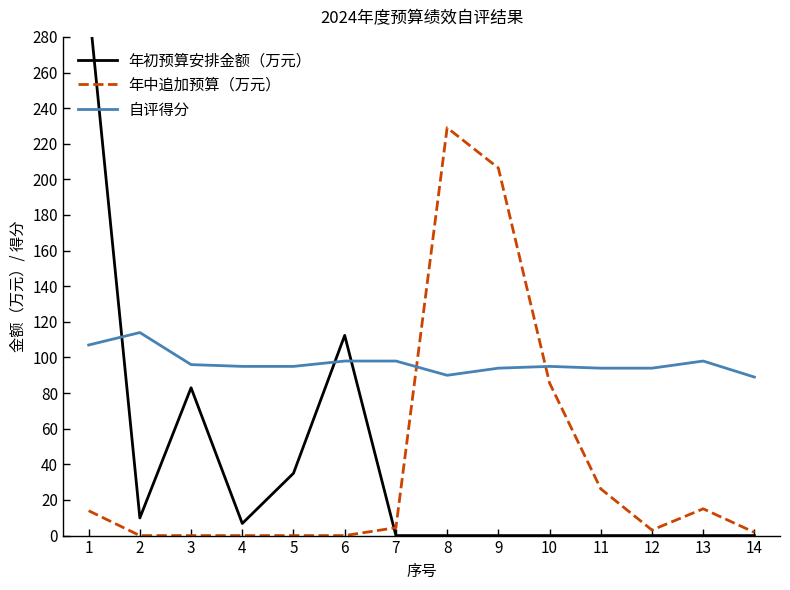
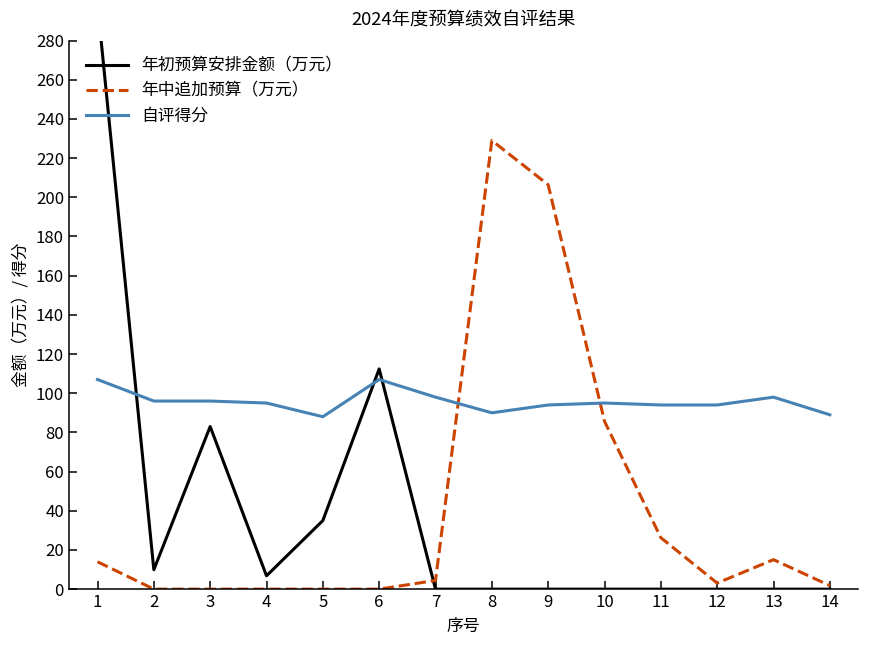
自评得分, 2: 114 -> 96
自评得分, 5: 95 -> 88
自评得分, 6: 98 -> 107
